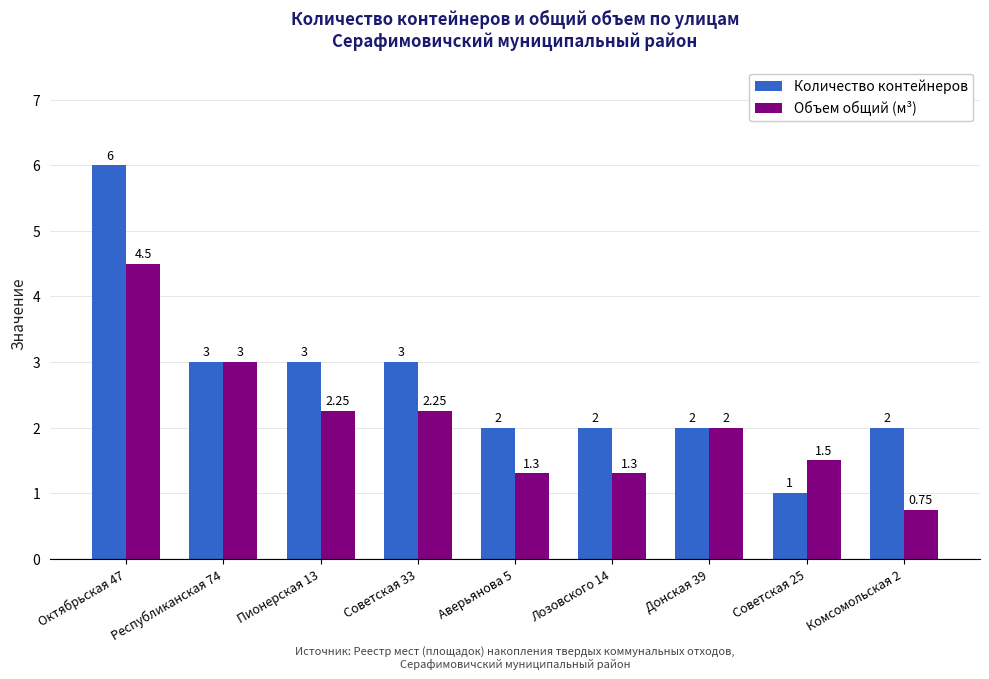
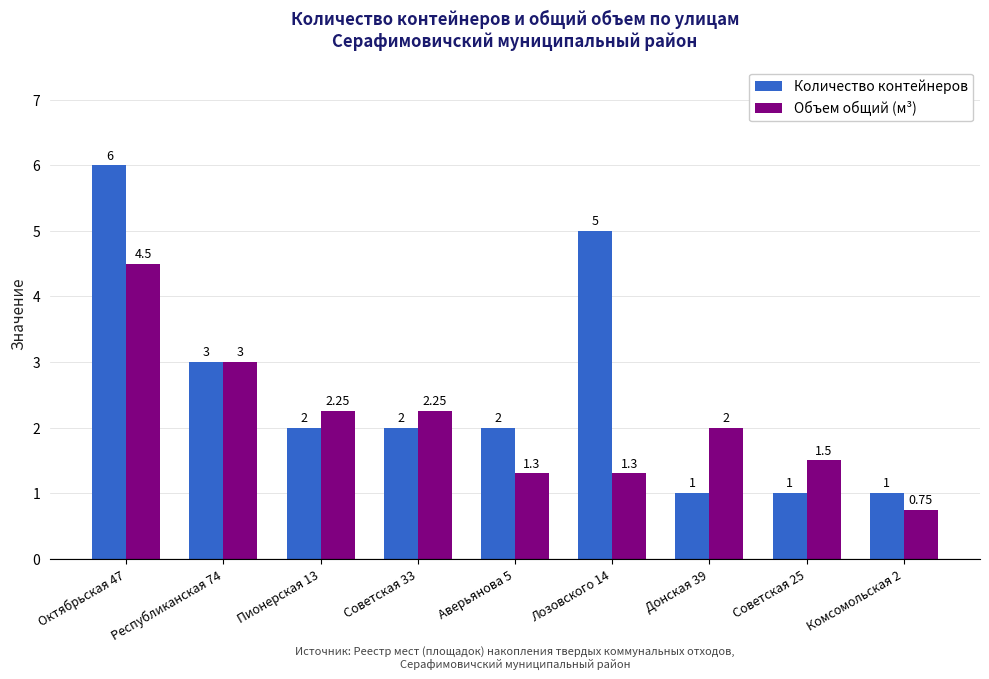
Количество контейнеров, Пионерская 13: 3 -> 2
Количество контейнеров, Советская 33: 3 -> 2
Количество контейнеров, Лозовского 14: 2 -> 5
Количество контейнеров, Донская 39: 2 -> 1
Количество контейнеров, Комсомольская 2: 2 -> 1
